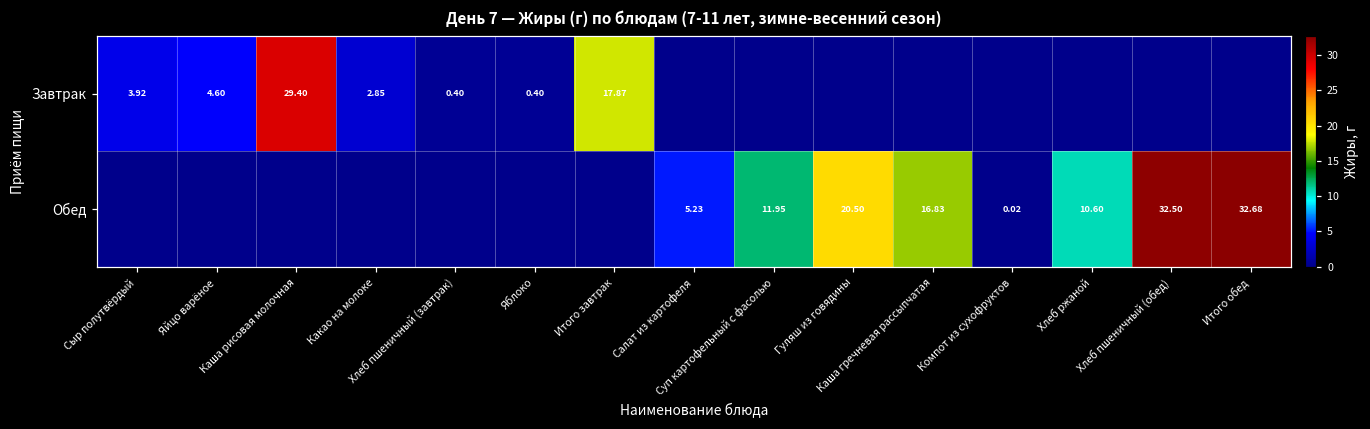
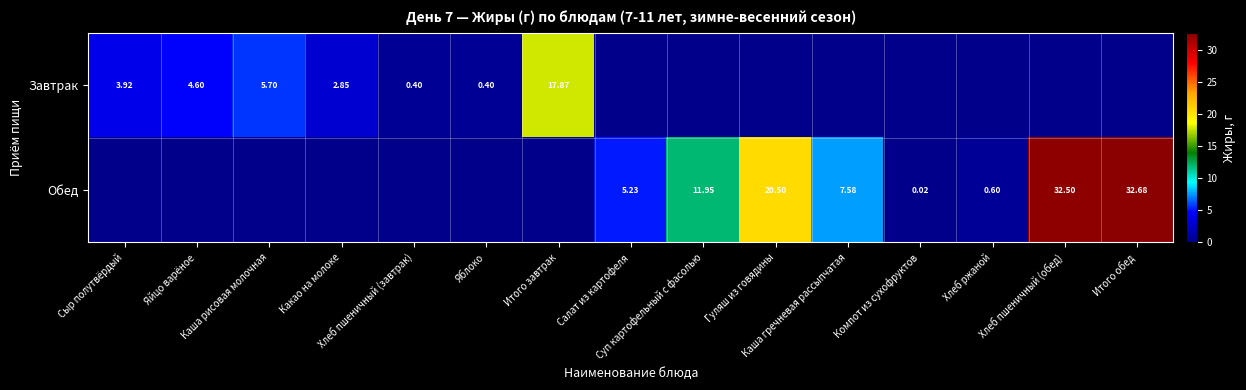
Завтрак, Каша рисовая молочная: 29.40 -> 5.70
Обед, Каша гречневая рассыпчатая: 16.83 -> 7.58
Обед, Хлеб ржаной: 10.60 -> 0.60
